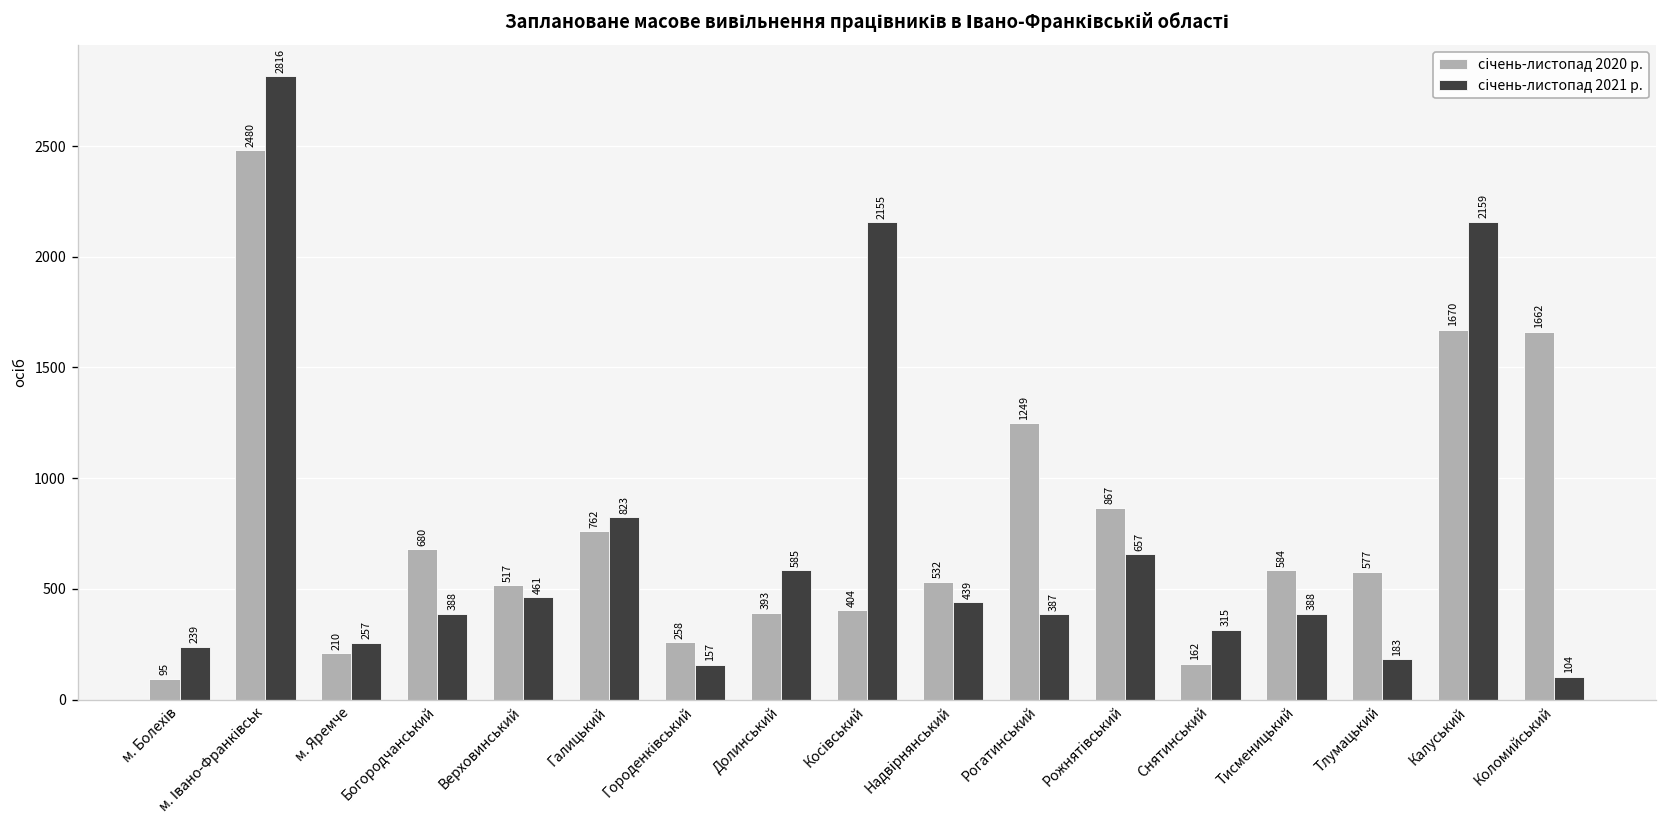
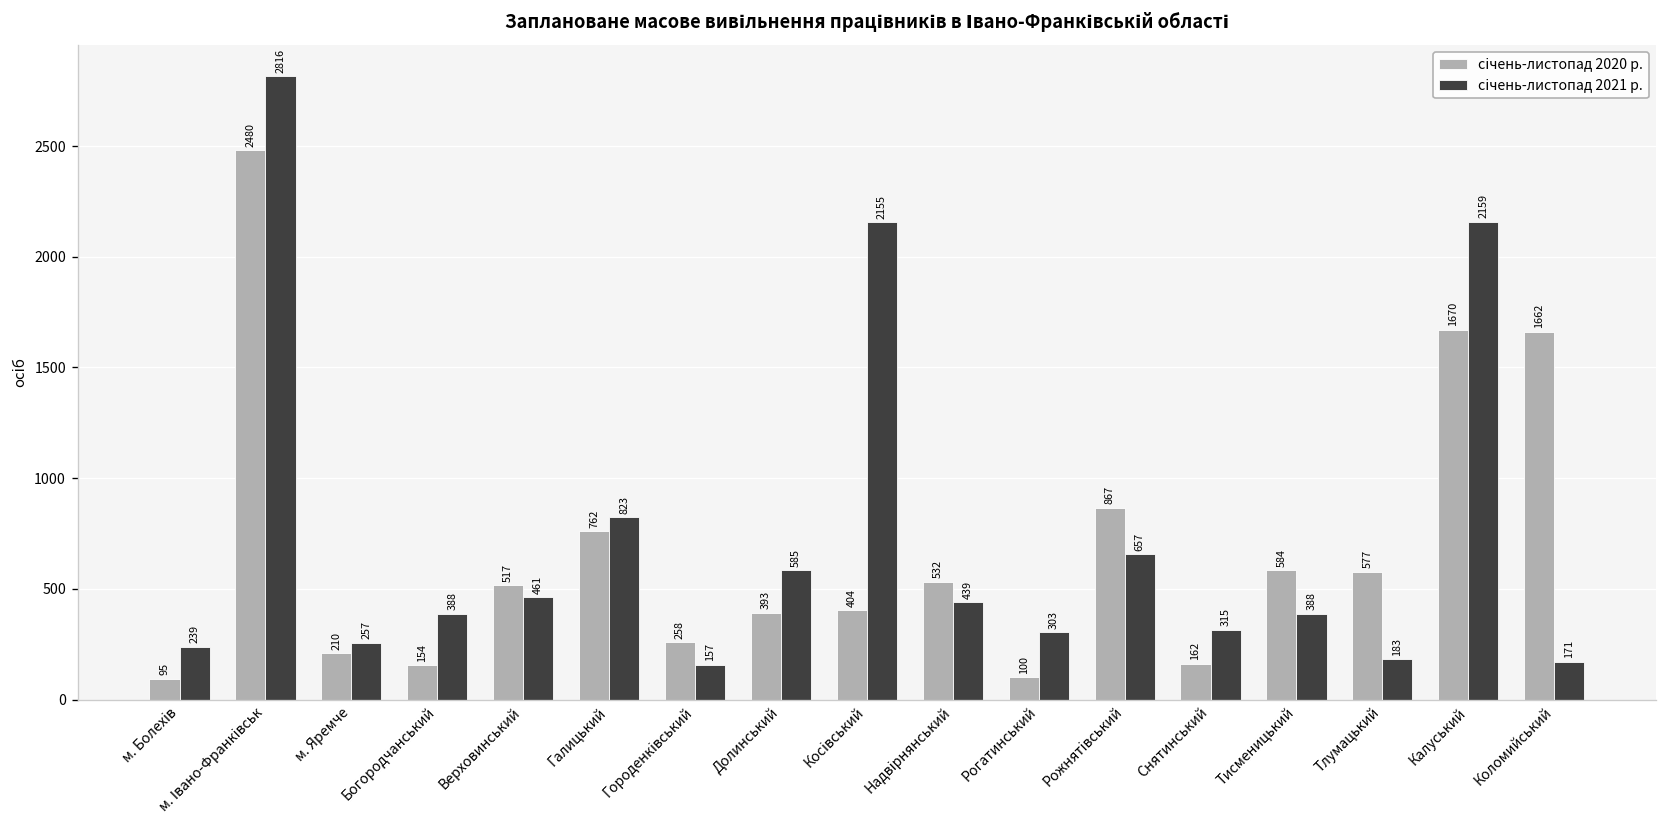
січень-листопад 2020 р., Богородчанський: 680 -> 154
січень-листопад 2020 р., Рогатинський: 1249 -> 100
січень-листопад 2021 р., Рогатинський: 387 -> 303
січень-листопад 2021 р., Коломийський: 104 -> 171
